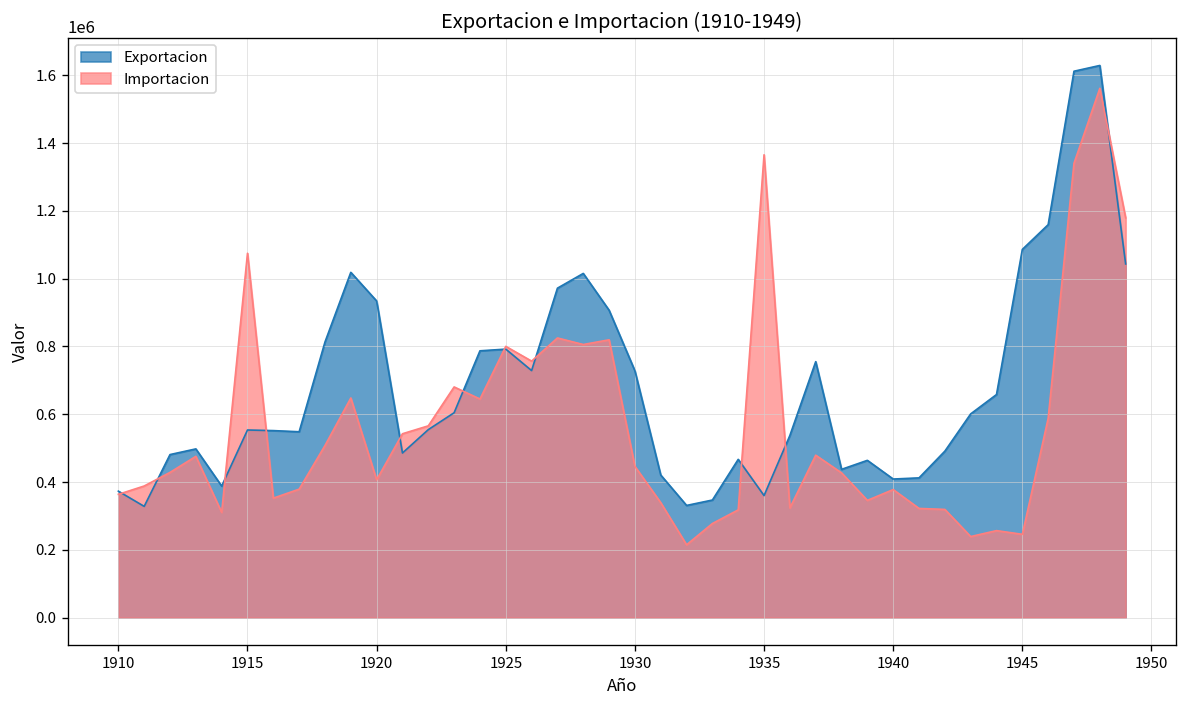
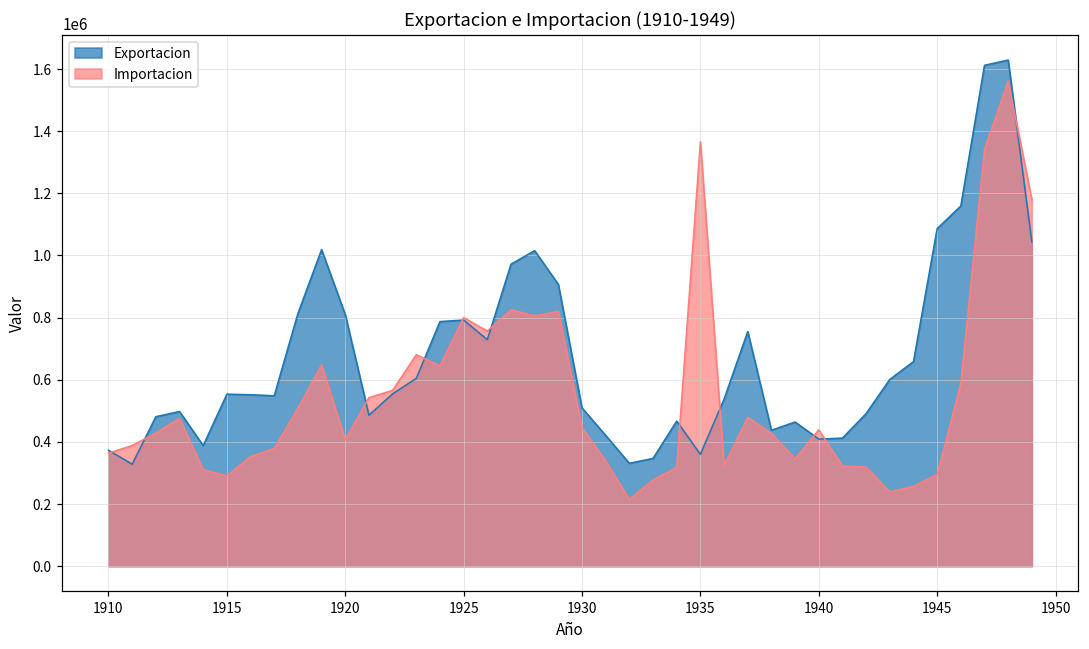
Importacion, 1915: 1080000 -> 290000
Exportacion, 1920: 930000 -> 810000
Exportacion, 1930: 730000 -> 510000
Importacion, 1940: 380000 -> 440000
Importacion, 1945: 250000 -> 290000
